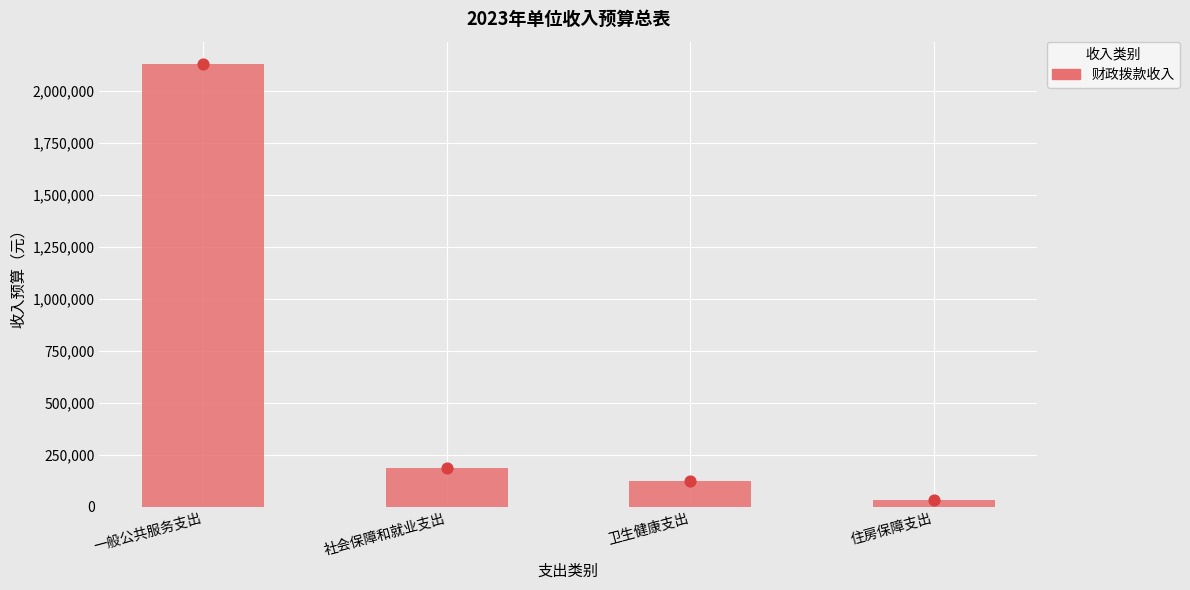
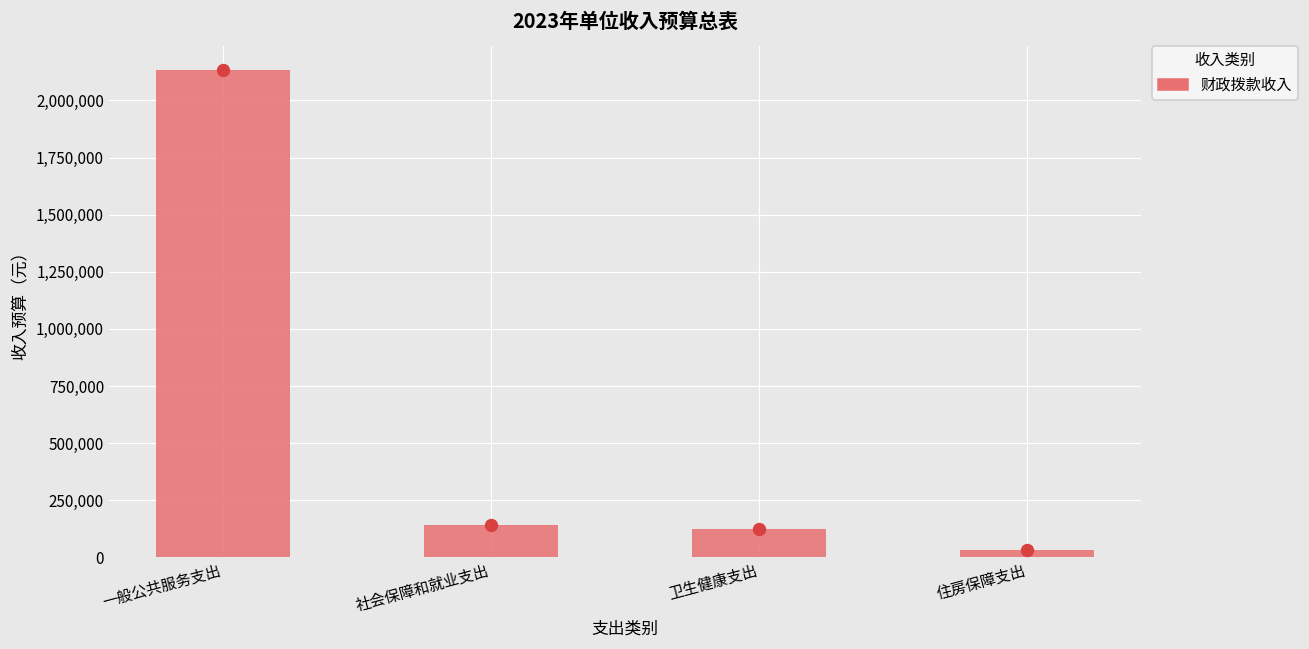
社会保障和就业支出: 190,000 -> 140,000
